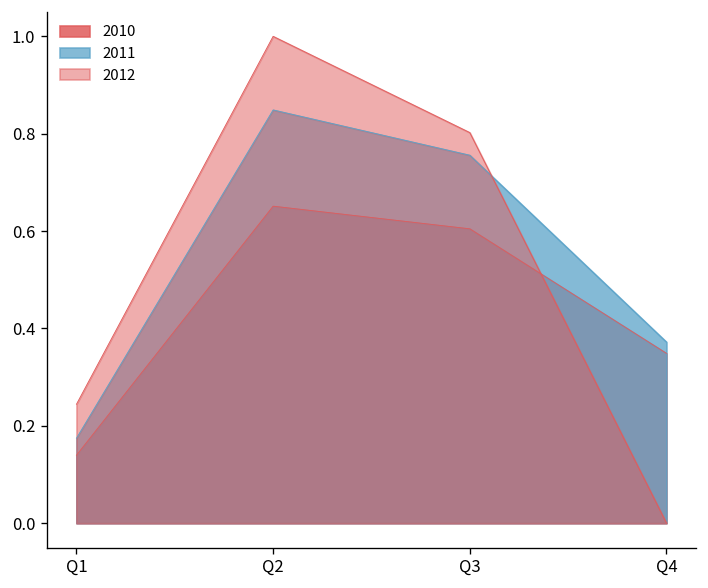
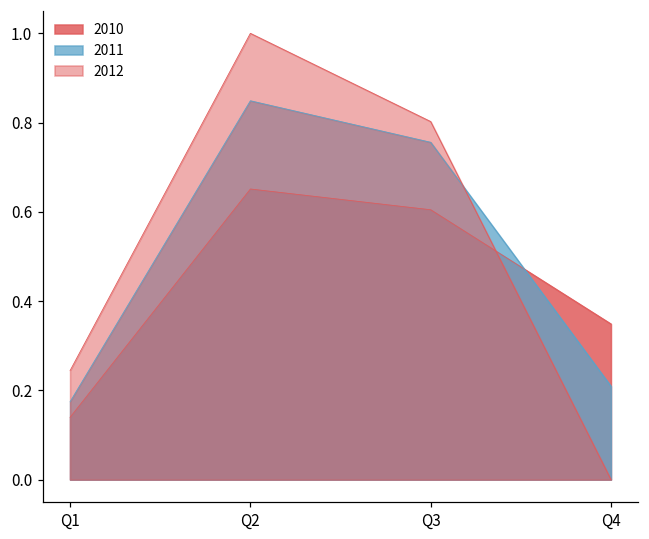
2011, Q4: 0.37 -> 0.21
